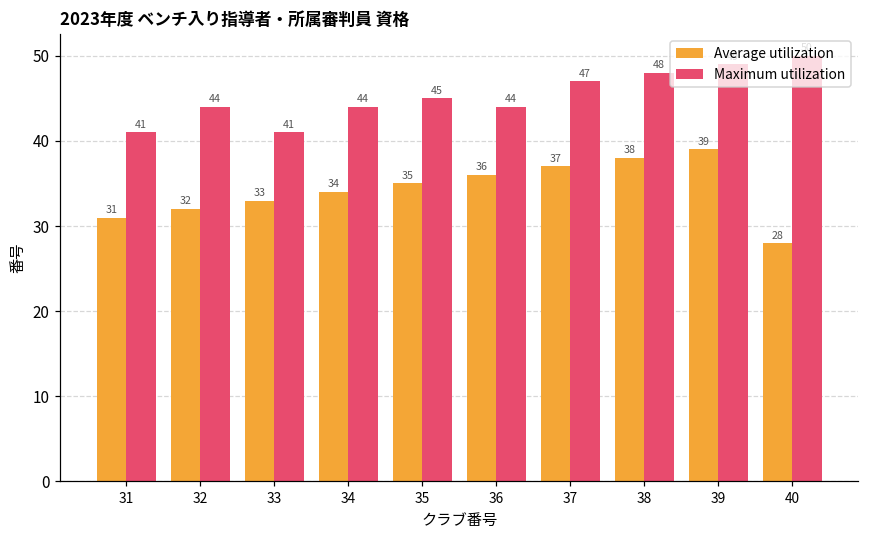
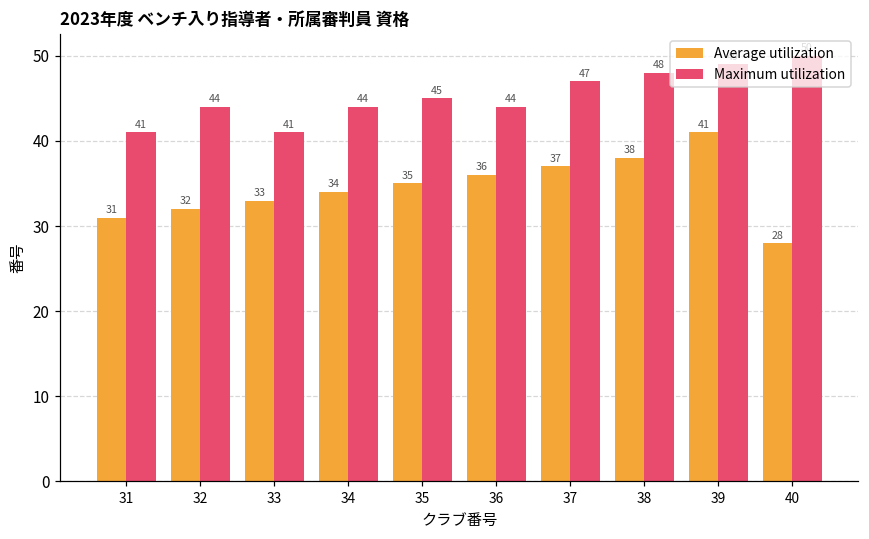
Average utilization, 39: 39 -> 41
